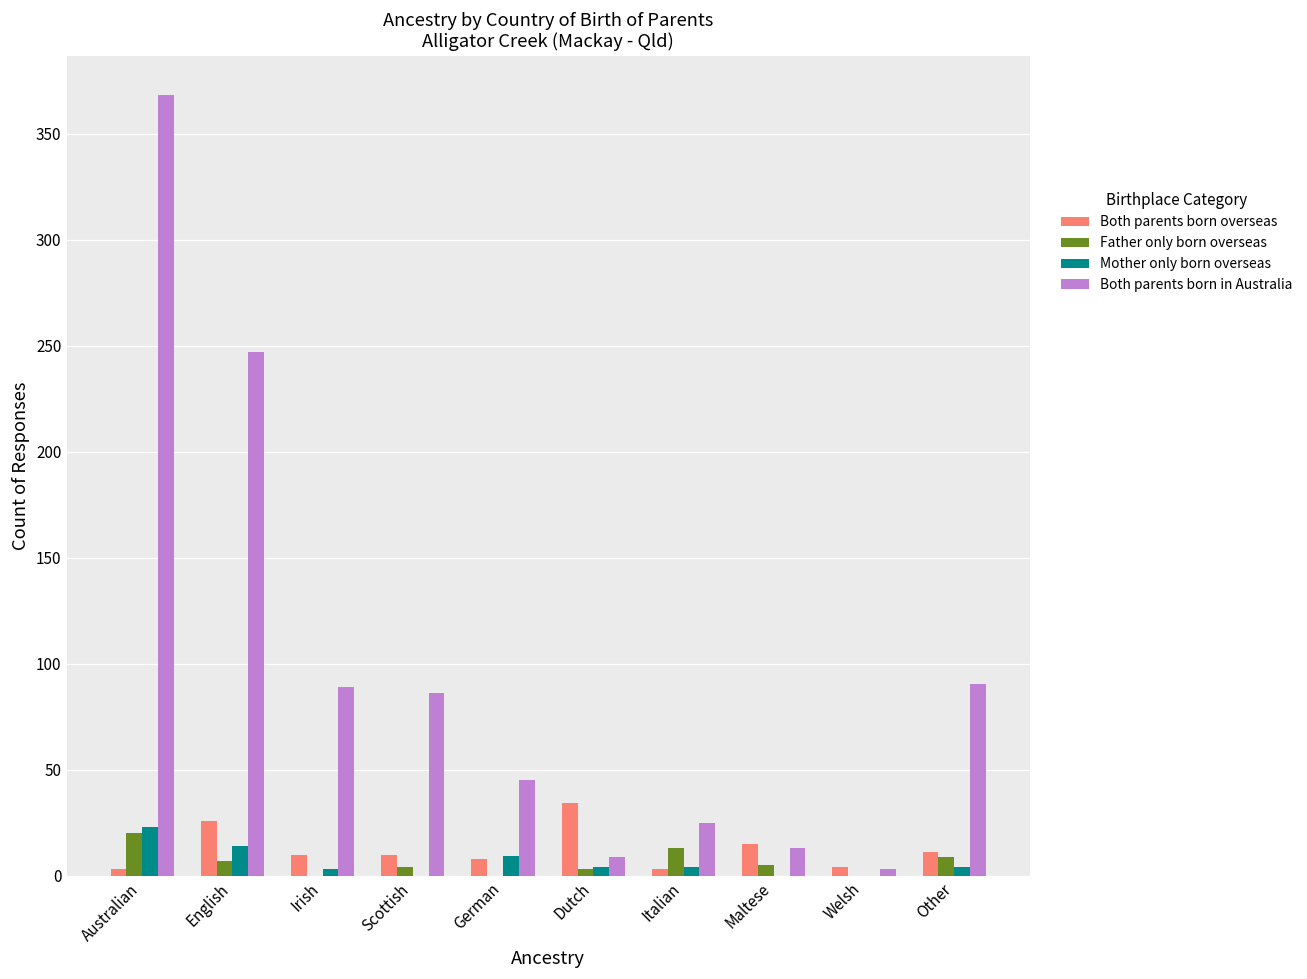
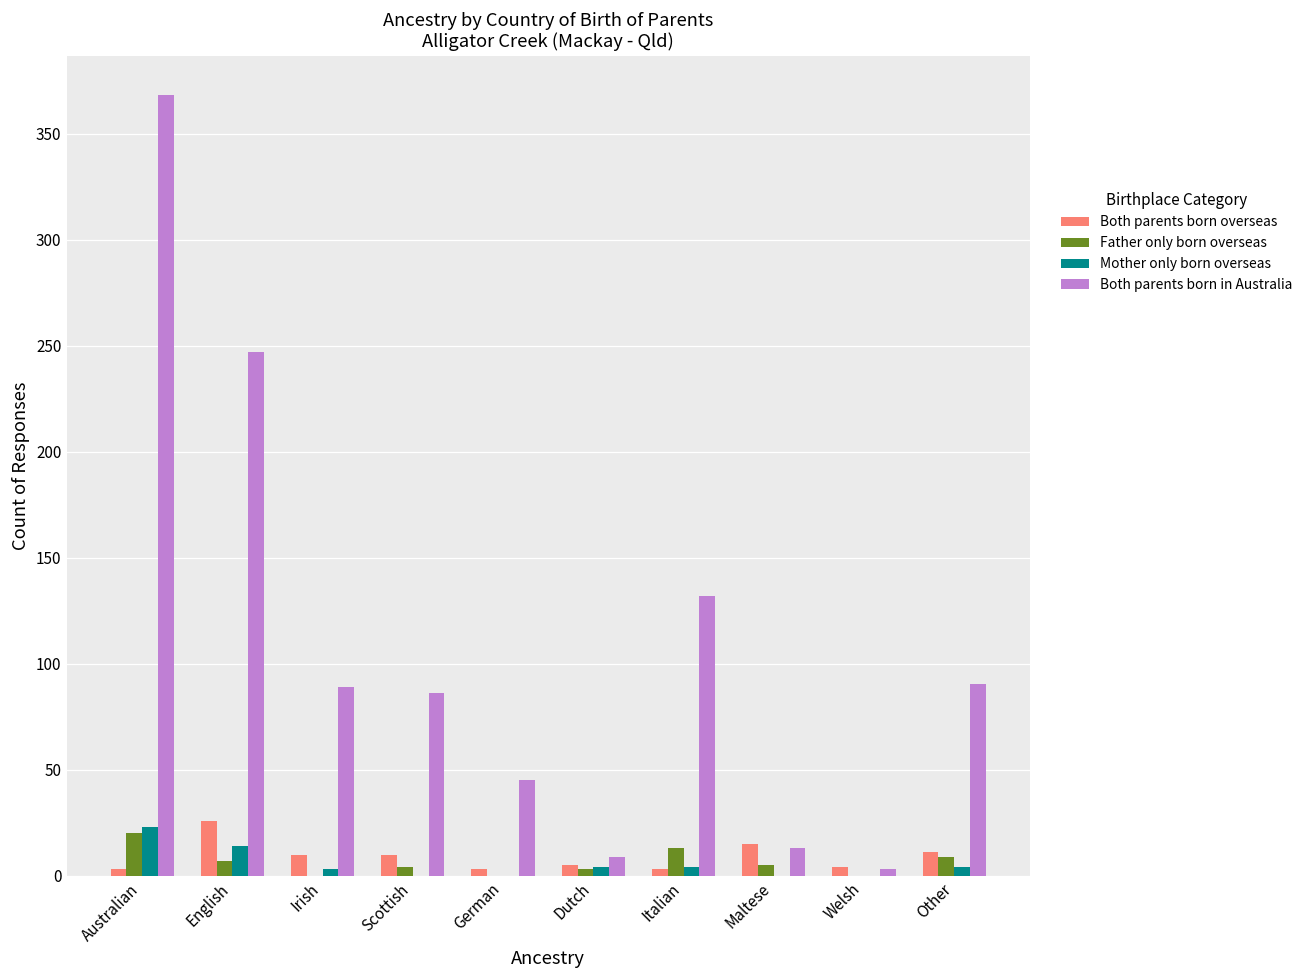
Both parents born overseas, German: 8 -> 3
Mother only born overseas, German: 10 -> 0
Both parents born overseas, Dutch: 34 -> 5
Both parents born in Australia, Italian: 25 -> 132
